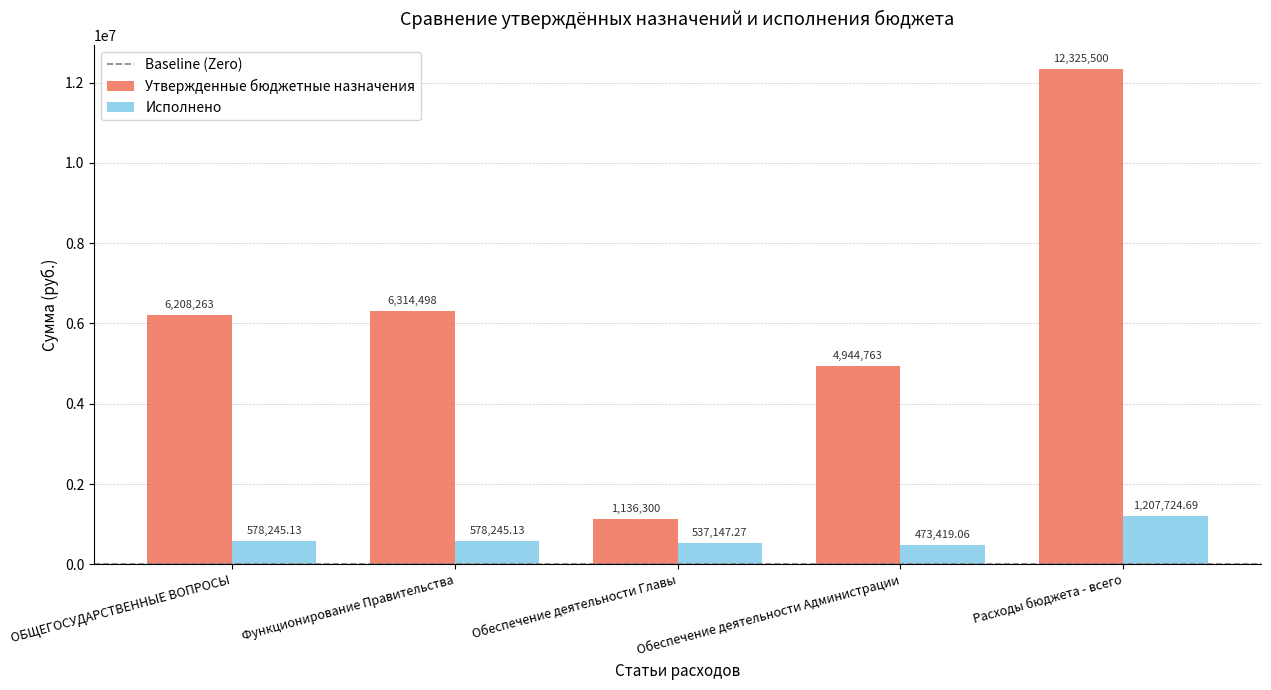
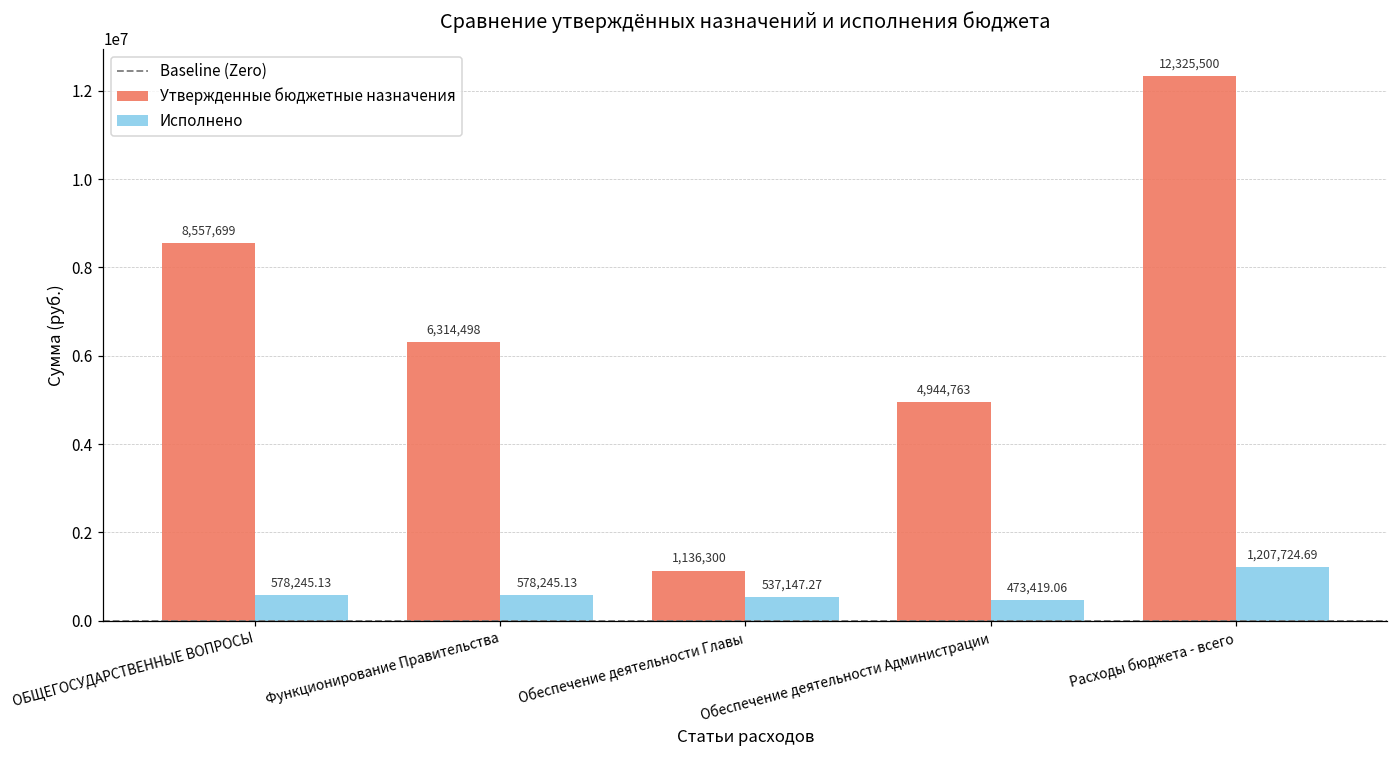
Утвержденные бюджетные назначения, ОБЩЕГОСУДАРСТВЕННЫЕ ВОПРОСЫ: 6,208,263 -> 8,557,699
